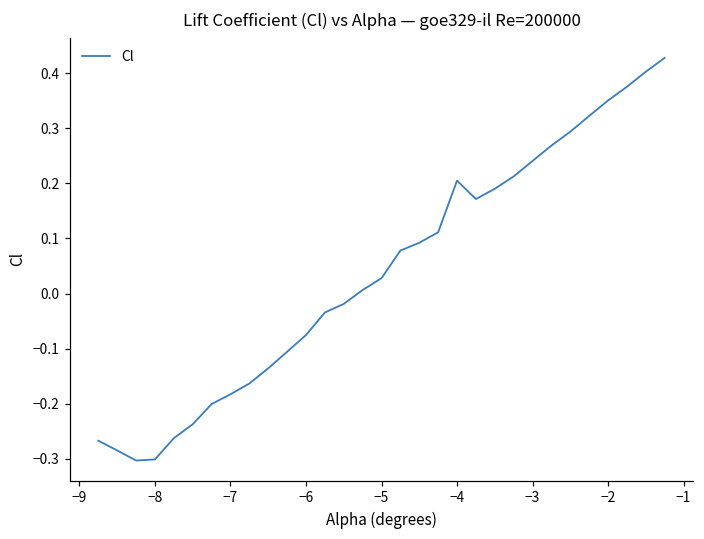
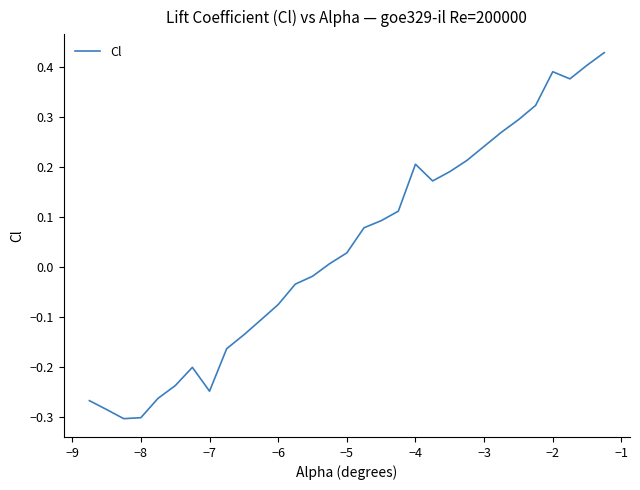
−7: -0.18 -> -0.25
−2: 0.35 -> 0.39
